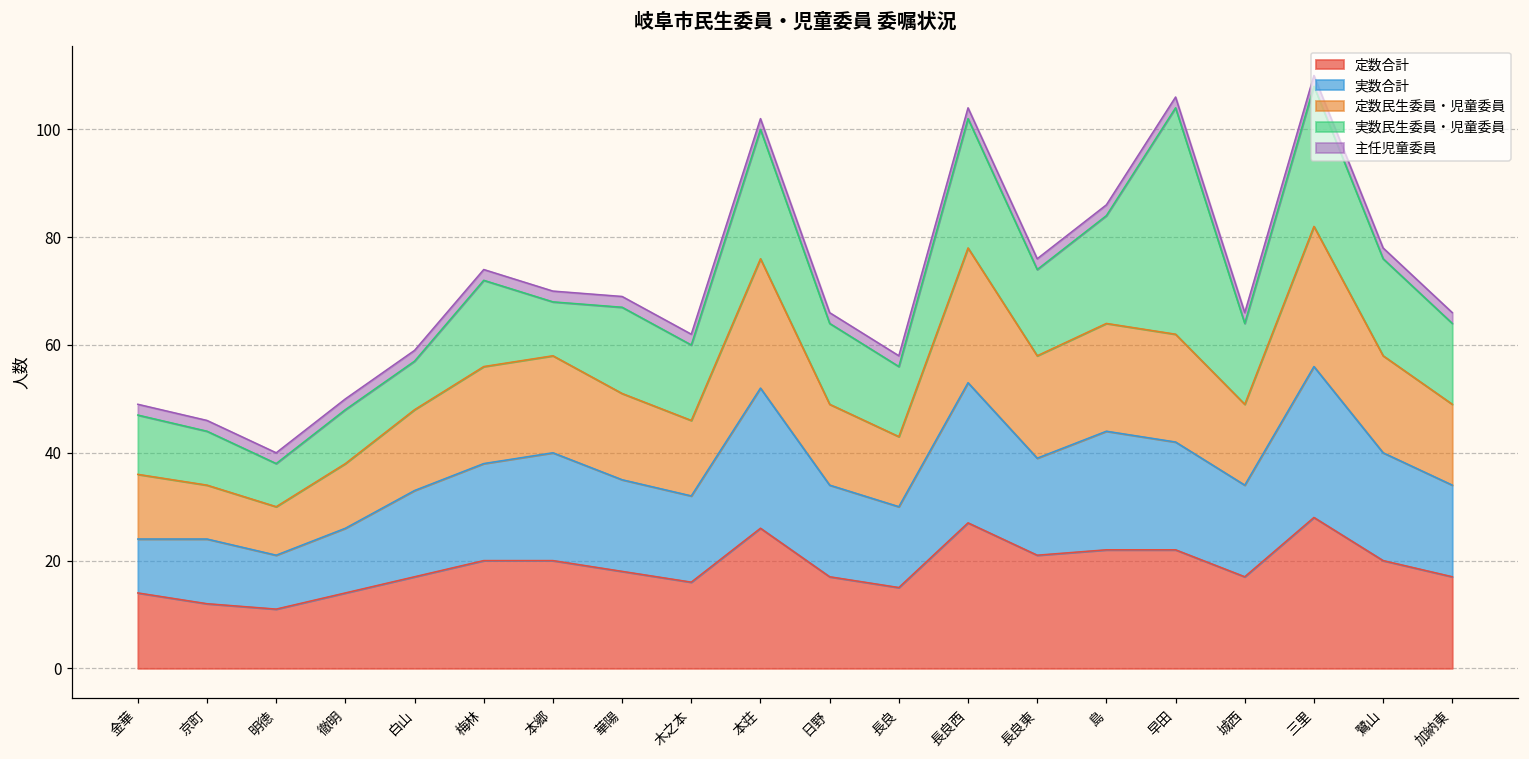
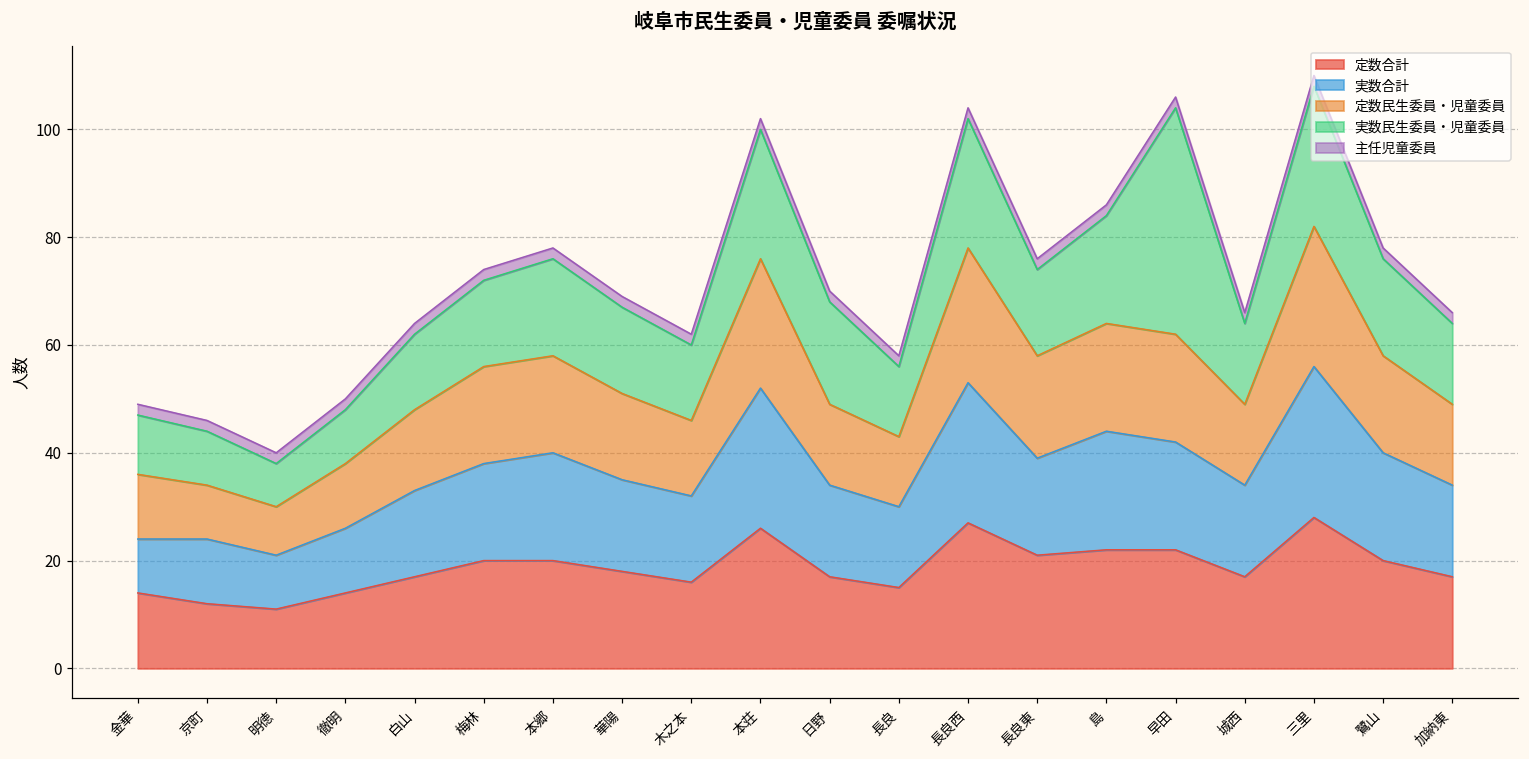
実数民生委員・児童委員, 白山: 9 -> 14
実数民生委員・児童委員, 本郷: 10 -> 18
実数民生委員・児童委員, 日野: 15 -> 19
